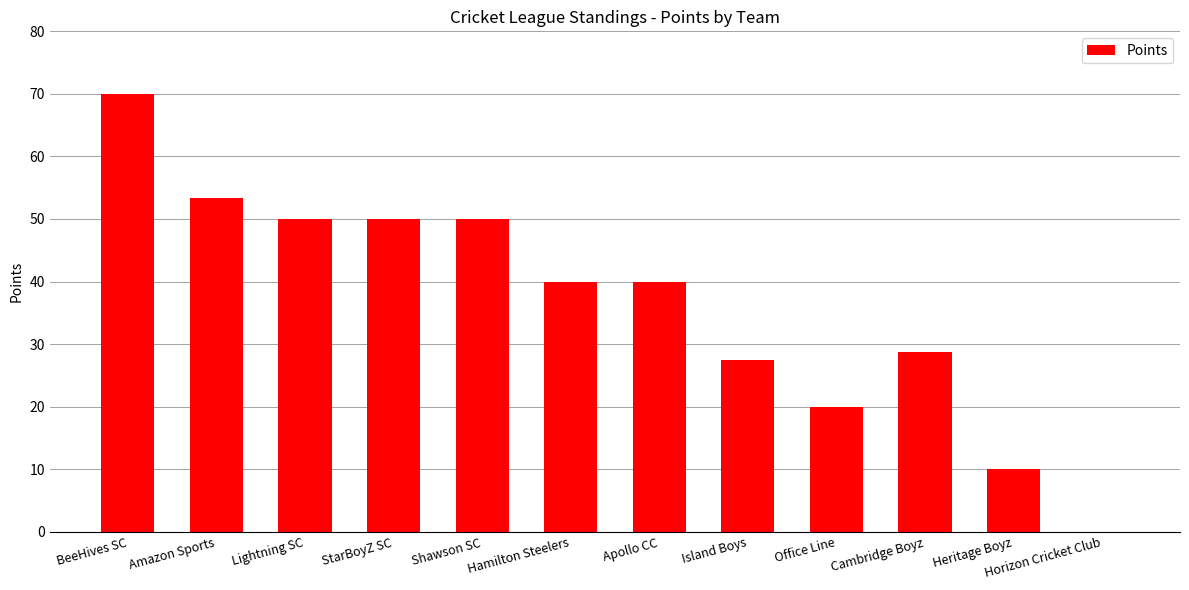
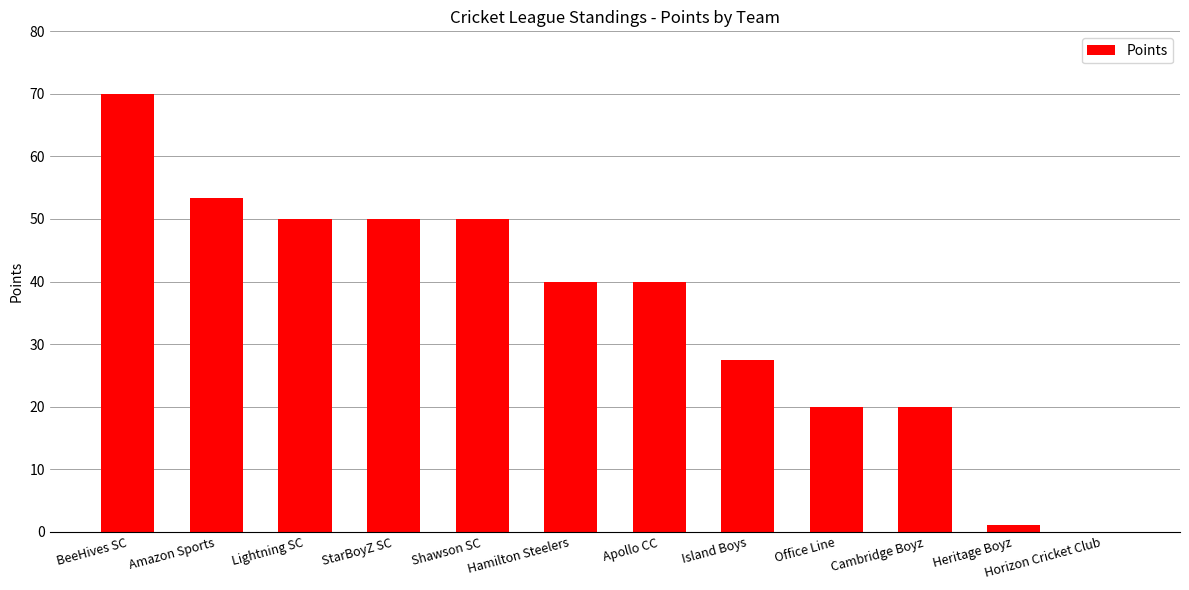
Cambridge Boyz: 29 -> 20
Heritage Boyz: 10 -> 1
